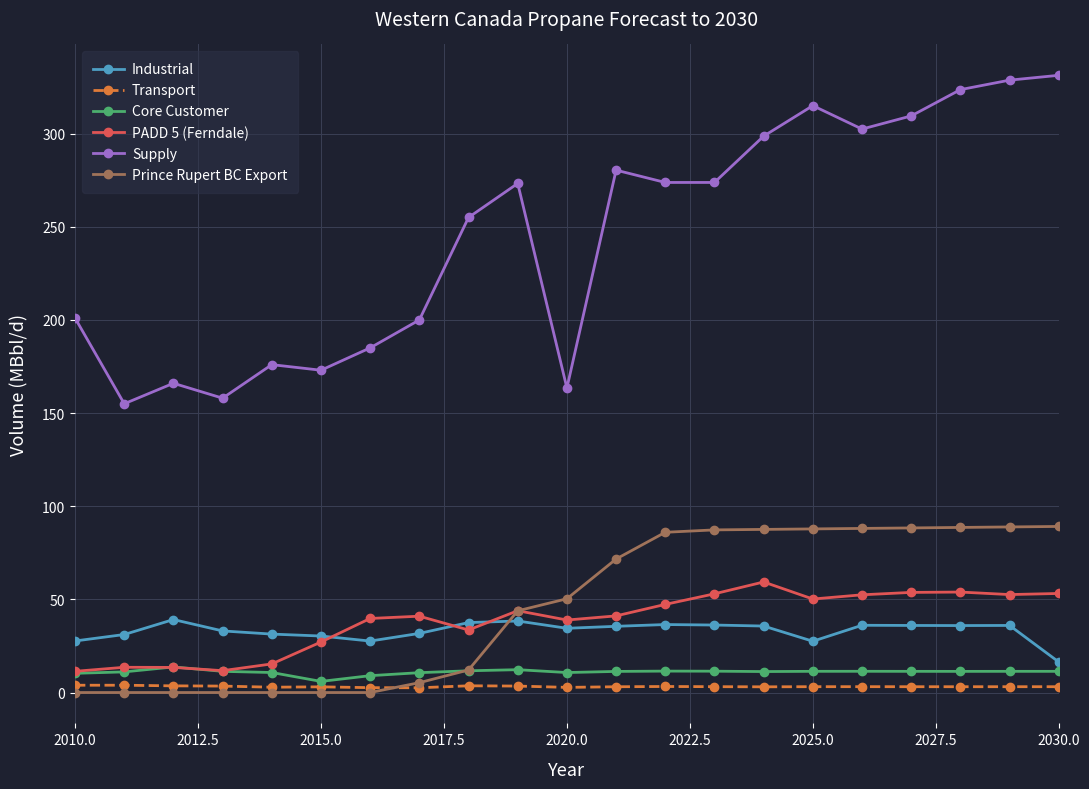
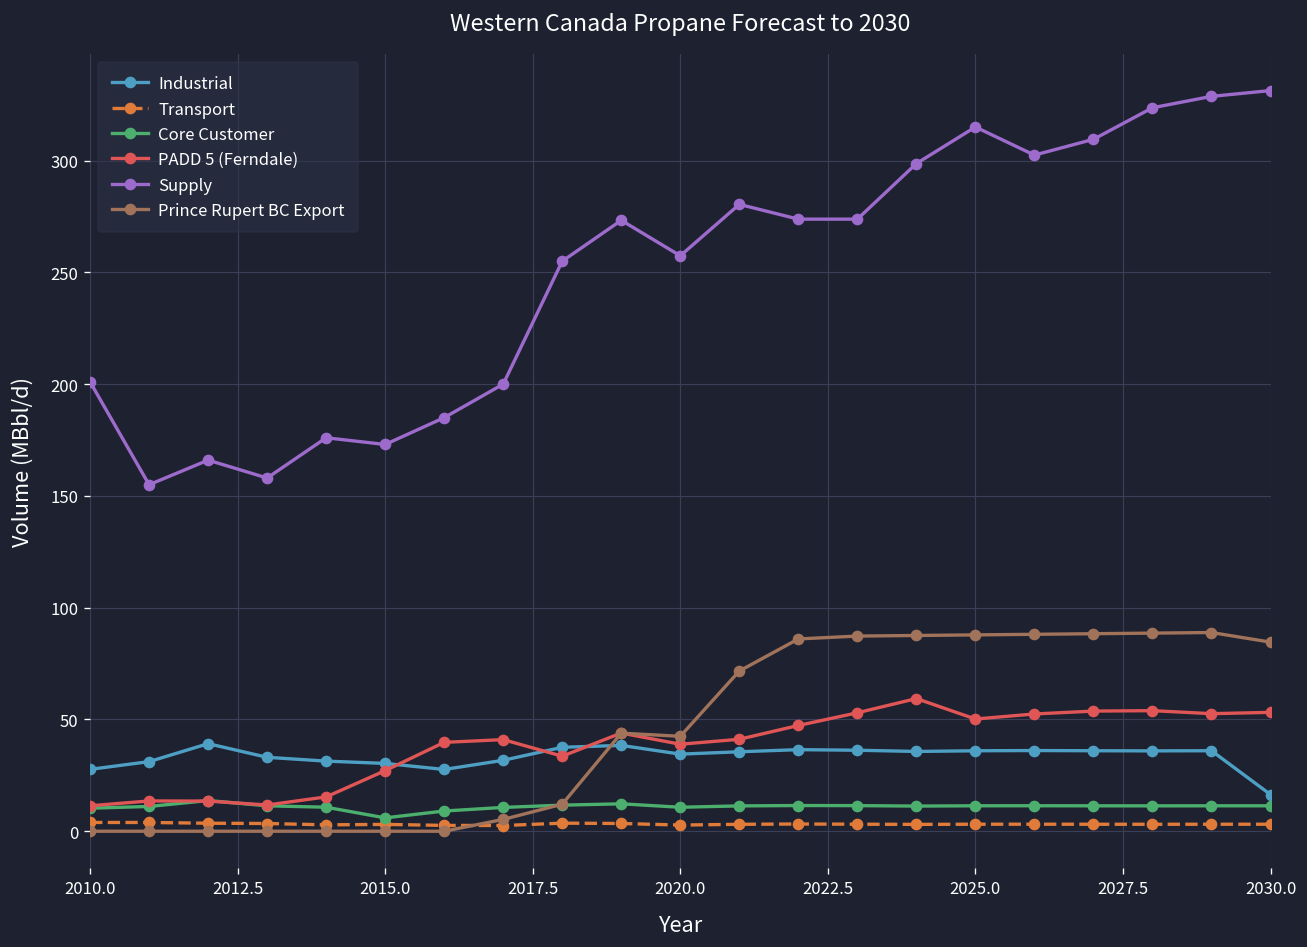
Supply, 2020.0: 163 -> 257
Prince Rupert BC Export, 2020.0: 50 -> 42
Industrial, 2025.0: 28 -> 36
Prince Rupert BC Export, 2030.0: 89 -> 85
